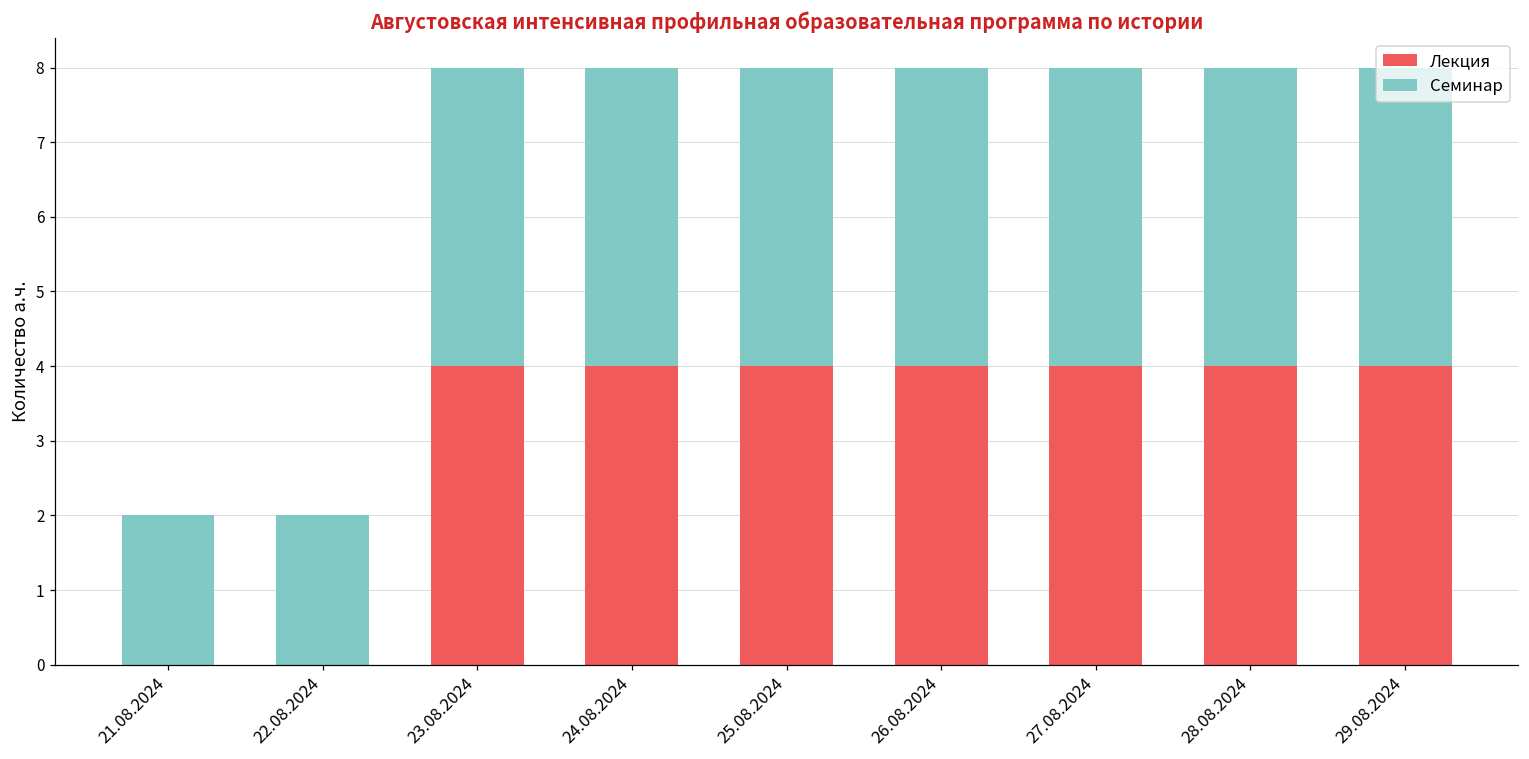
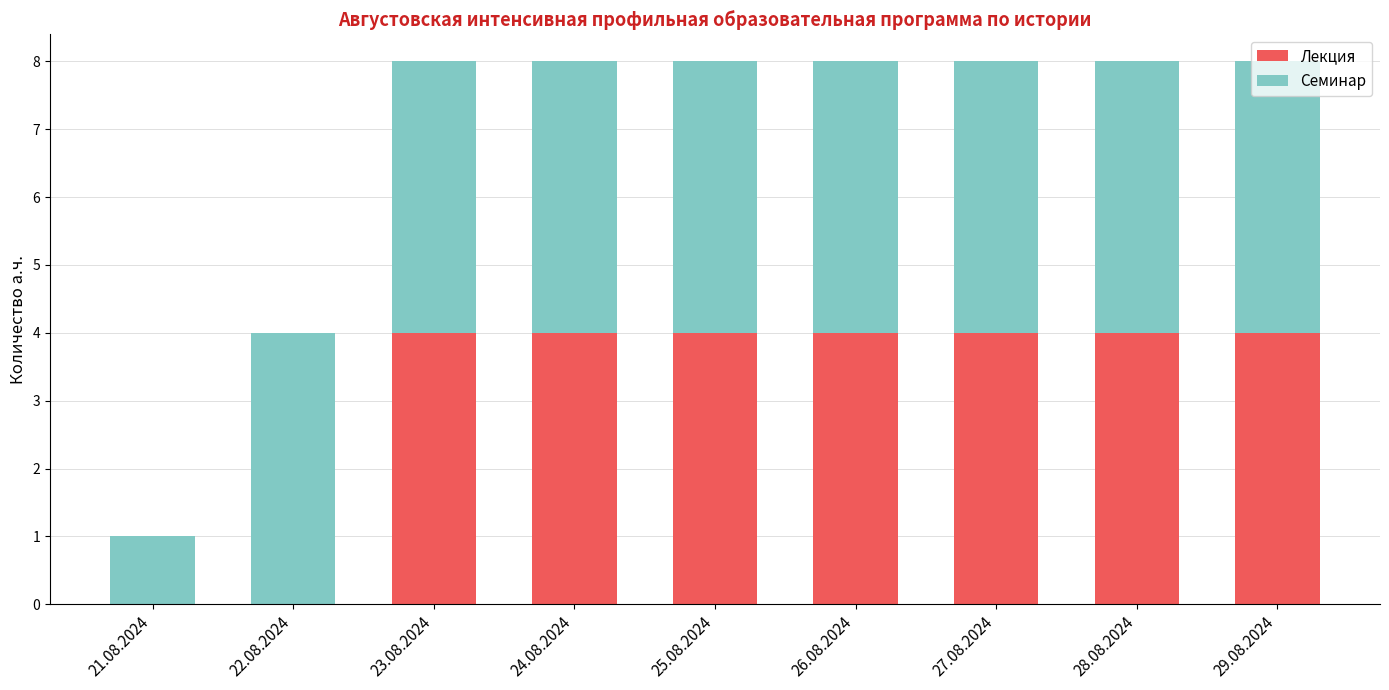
Семинар, 21.08.2024: 2 -> 1
Семинар, 22.08.2024: 2 -> 4
